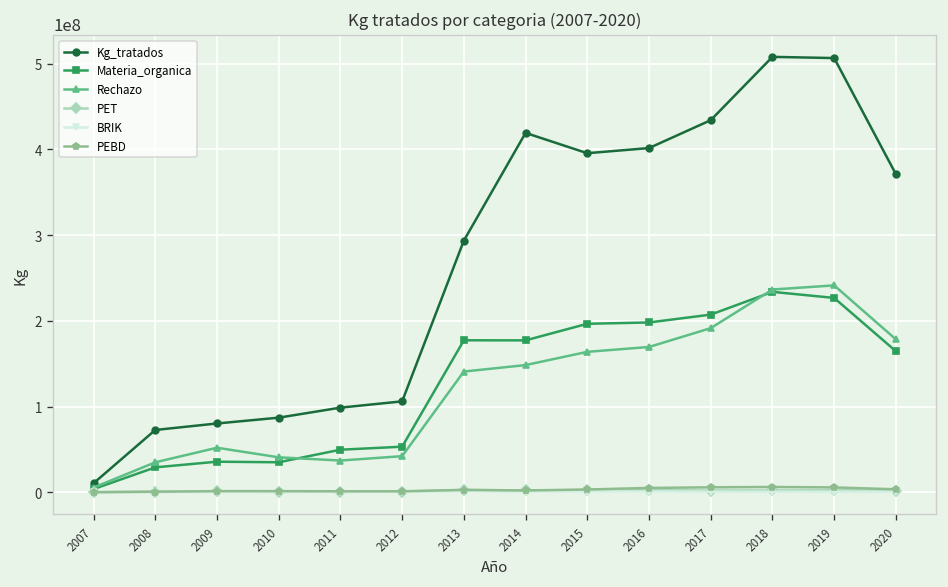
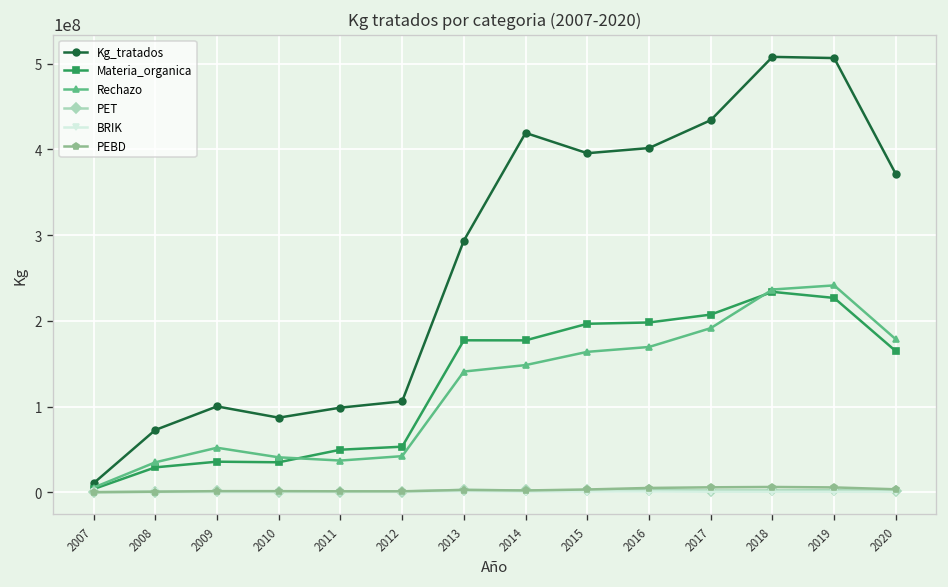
Kg_tratados, 2009: 80000000 -> 100000000
